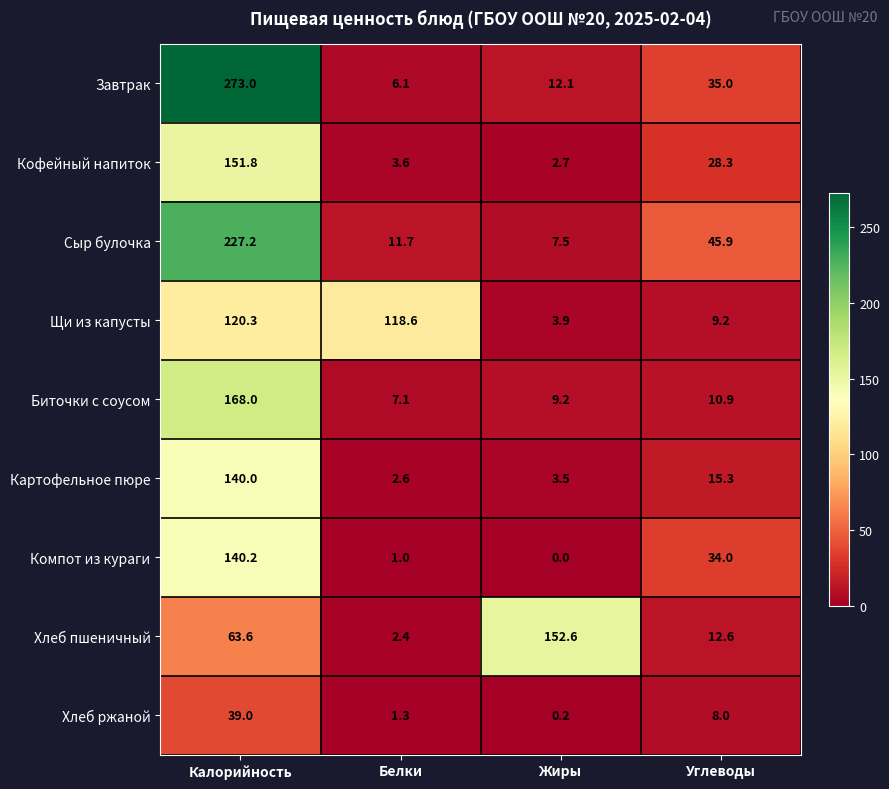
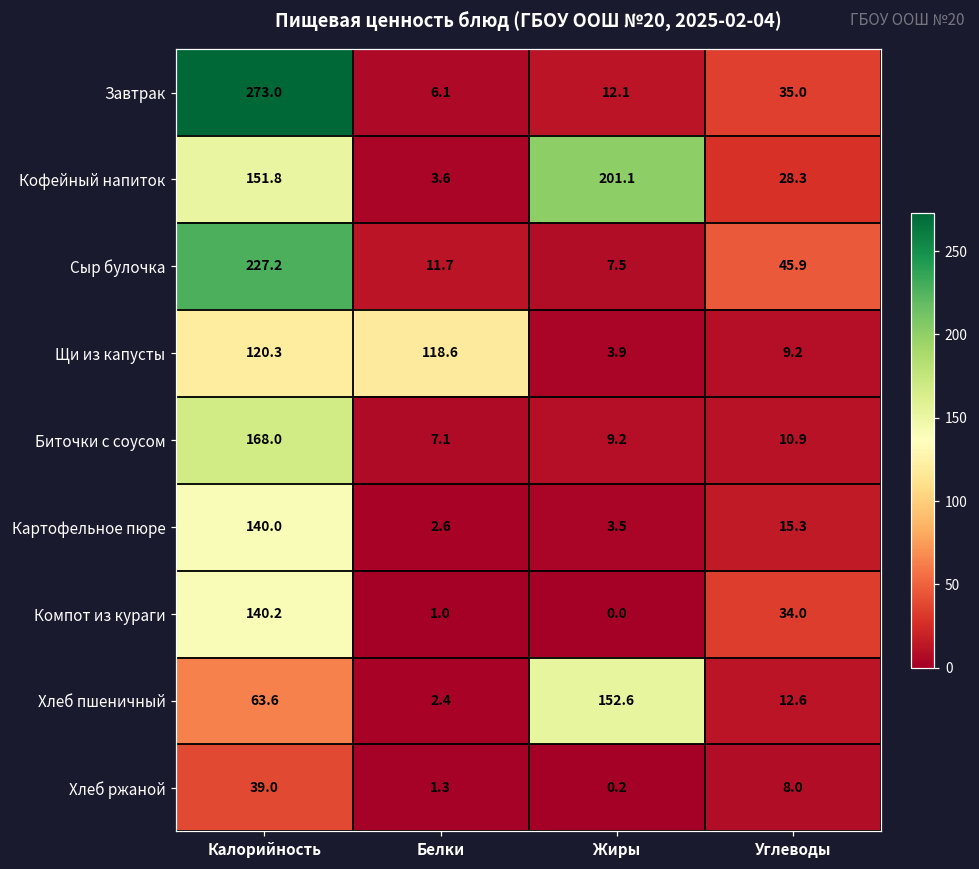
Кофейный напиток, Жиры: 2.7 -> 201.1
